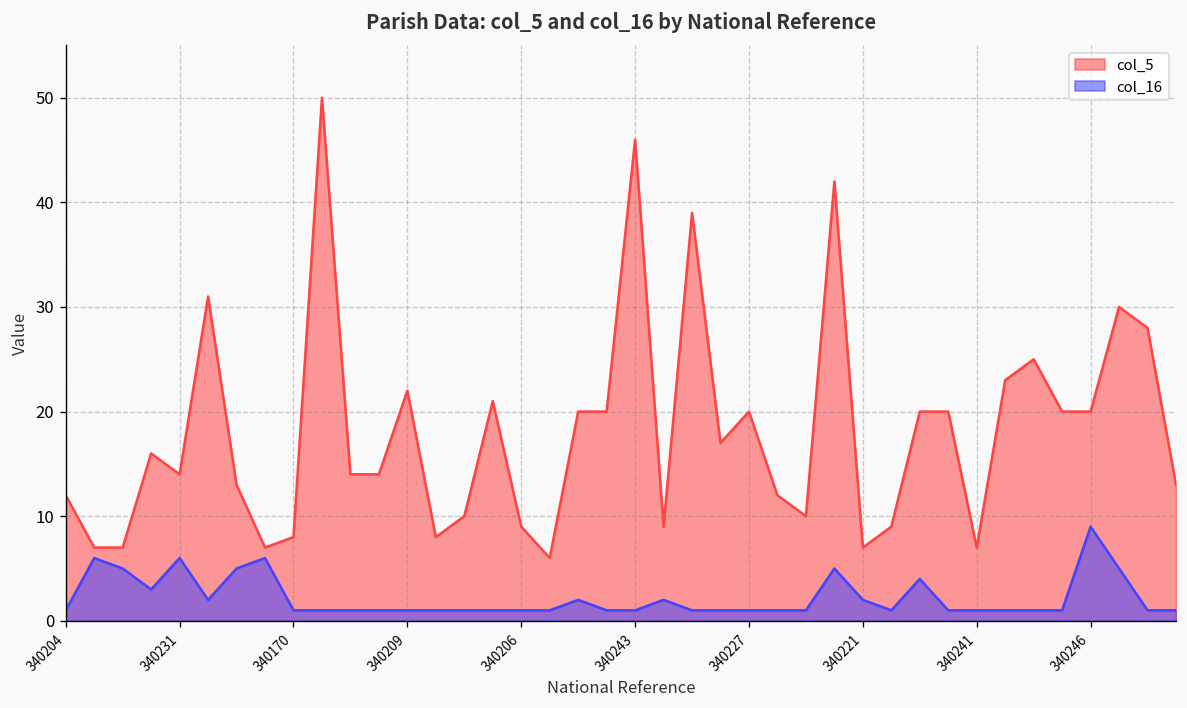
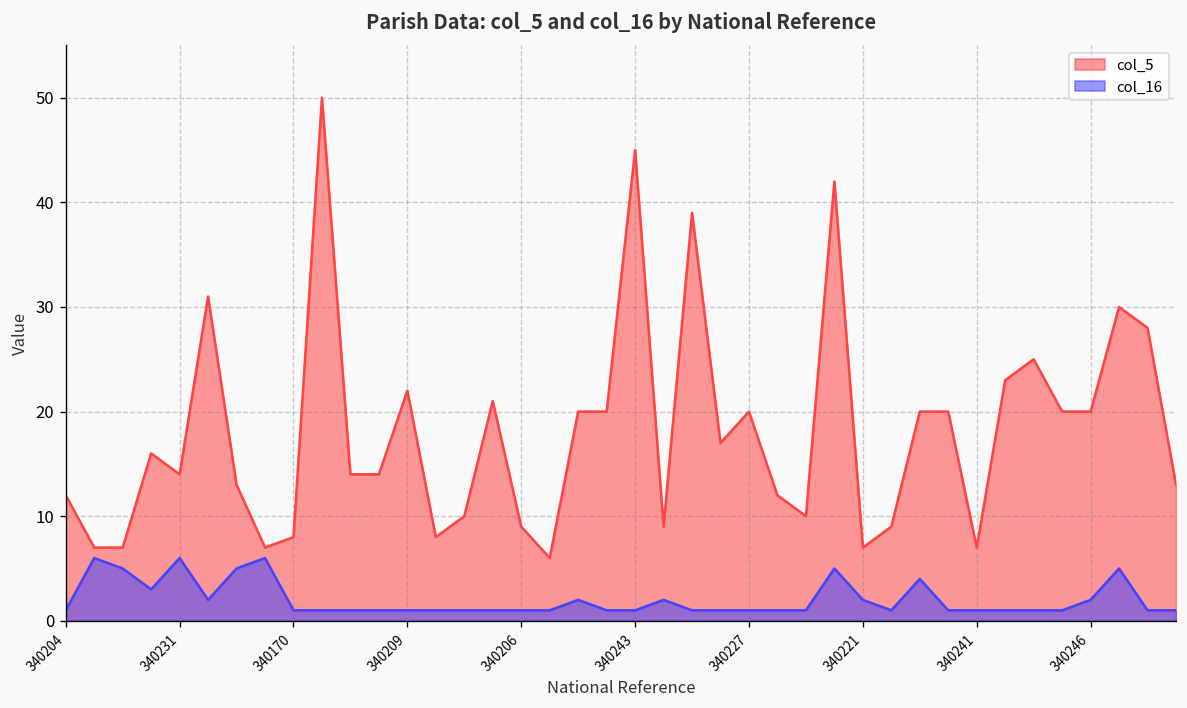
col_5, 340243: 46 -> 45
col_16, 340246: 9 -> 2
